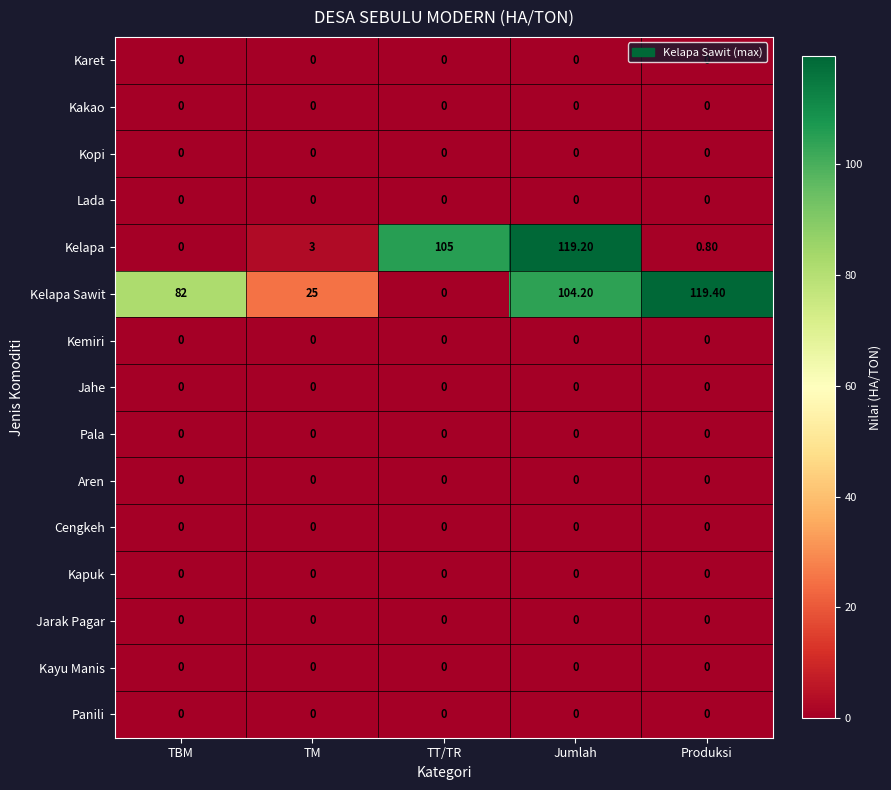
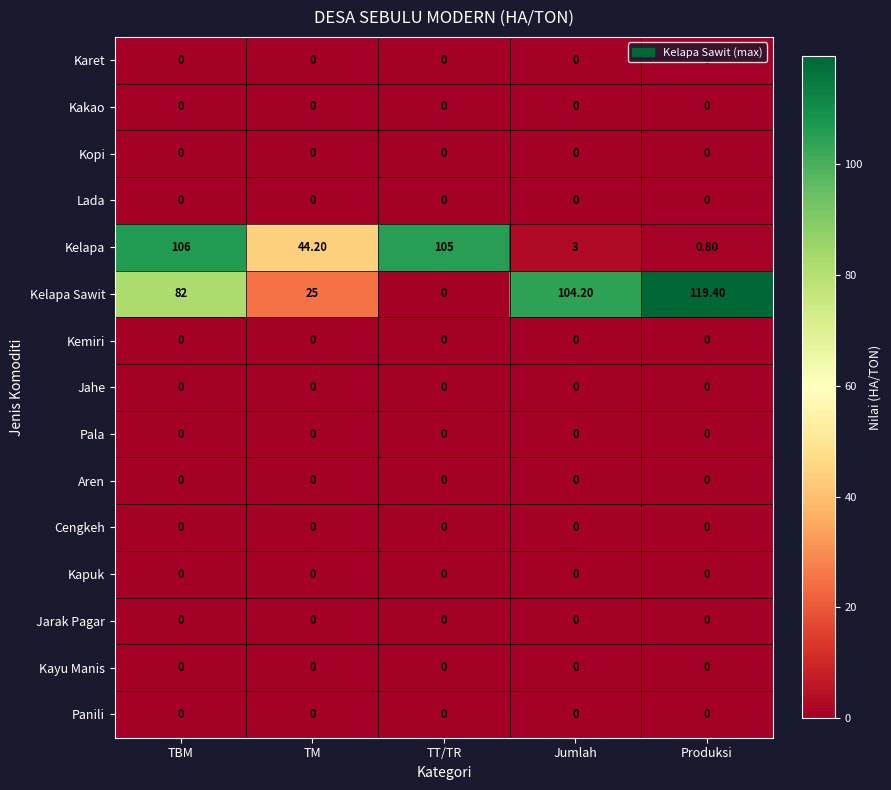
Kelapa, TBM: 0 -> 106
Kelapa, TM: 3 -> 44.20
Kelapa, Jumlah: 119.20 -> 3
